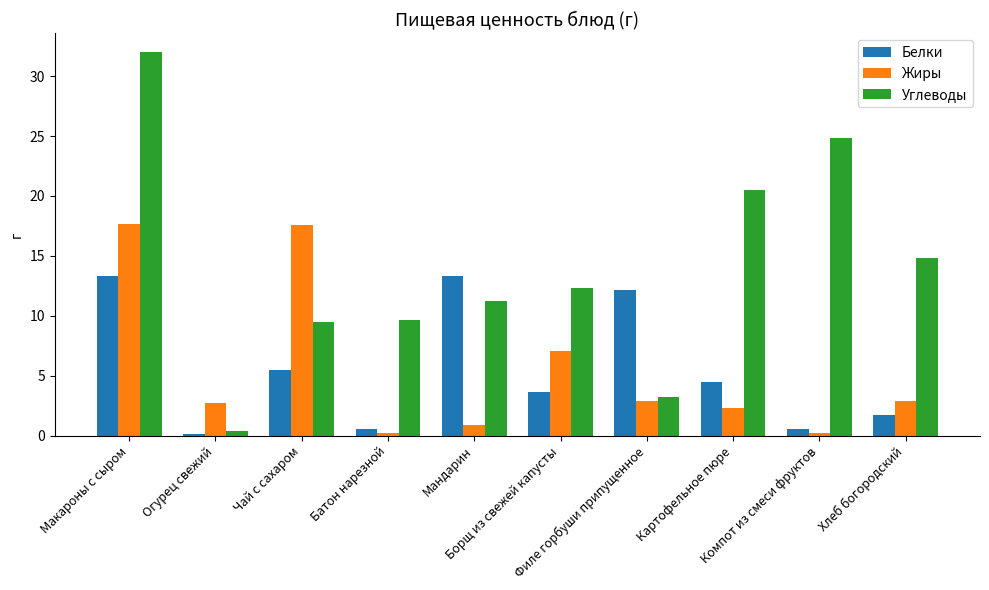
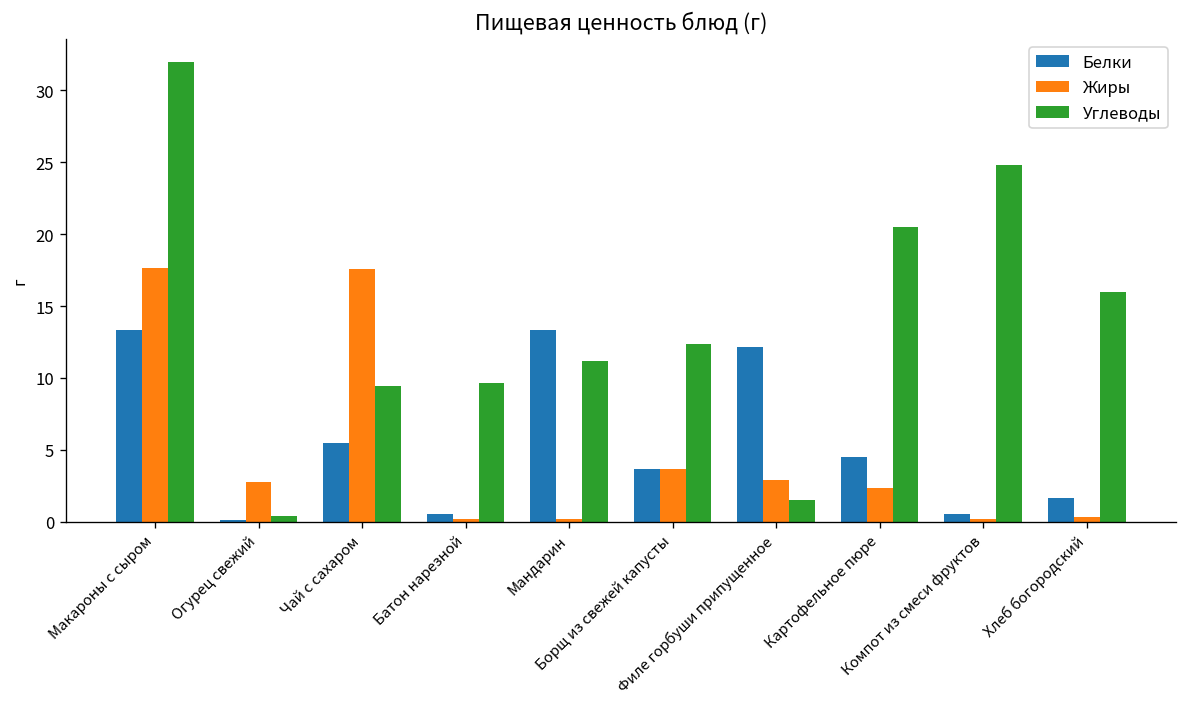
Жиры, Мандарин: 0.9 -> 0.2
Жиры, Борщ из свежей капусты: 7.1 -> 3.7
Углеводы, Филе горбуши припущенное: 3.2 -> 1.5
Жиры, Хлеб богородский: 2.9 -> 0.3
Углеводы, Хлеб богородский: 14.8 -> 16.0
